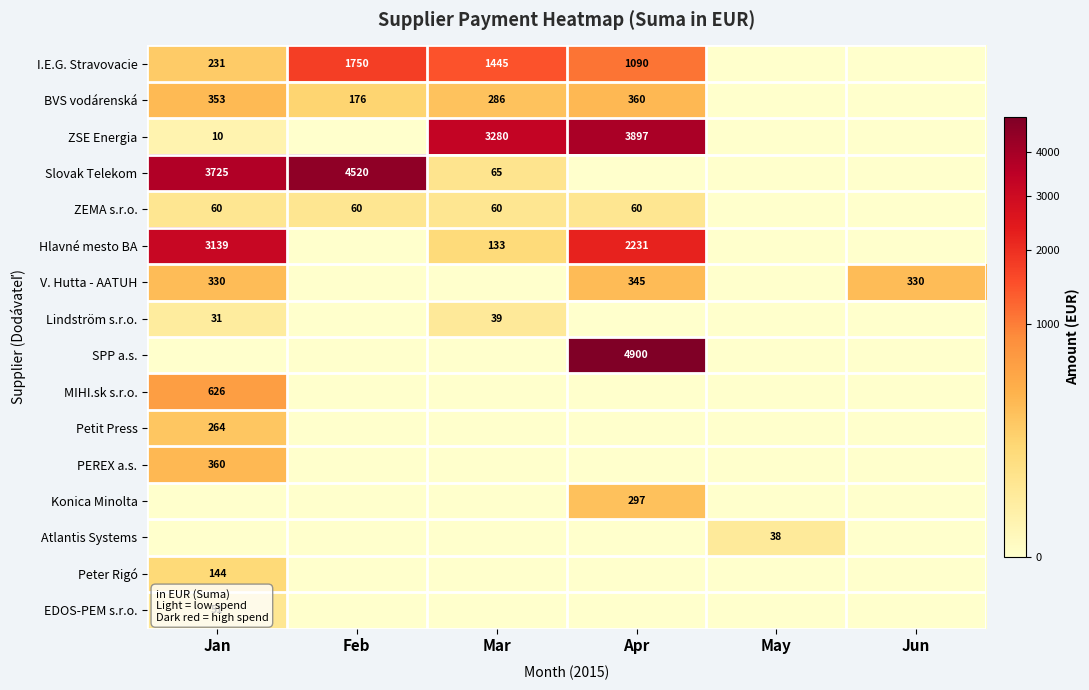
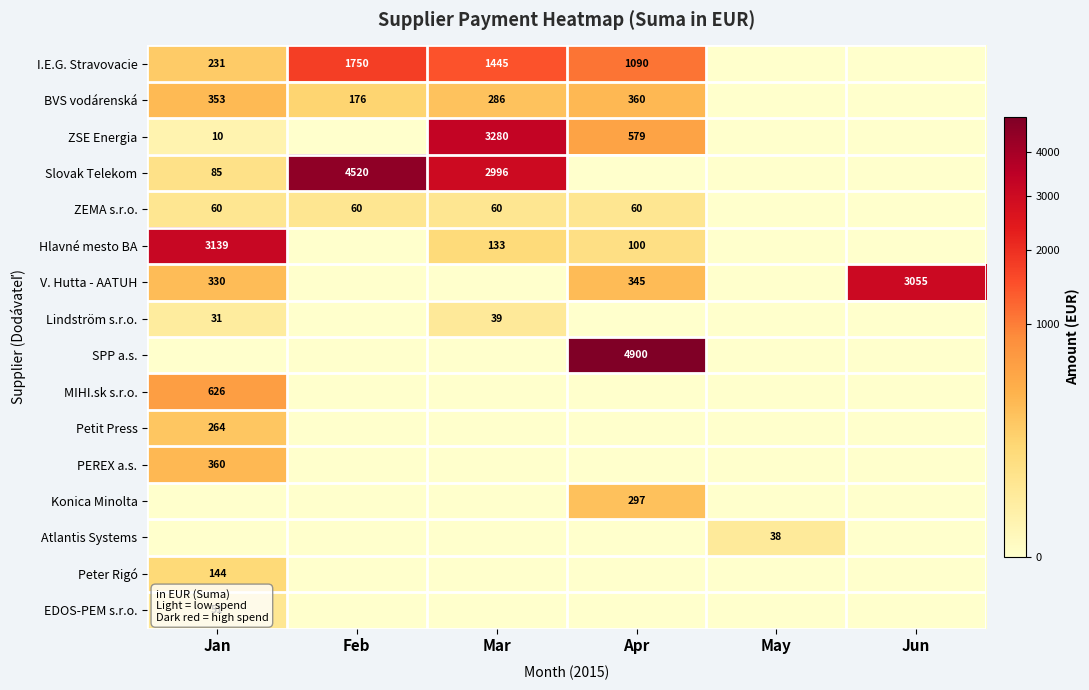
ZSE Energia, Apr: 3897 -> 579
Slovak Telekom, Jan: 3725 -> 85
Slovak Telekom, Mar: 65 -> 2996
Hlavné mesto BA, Apr: 2231 -> 100
V. Hutta - AATUH, Jun: 330 -> 3055
